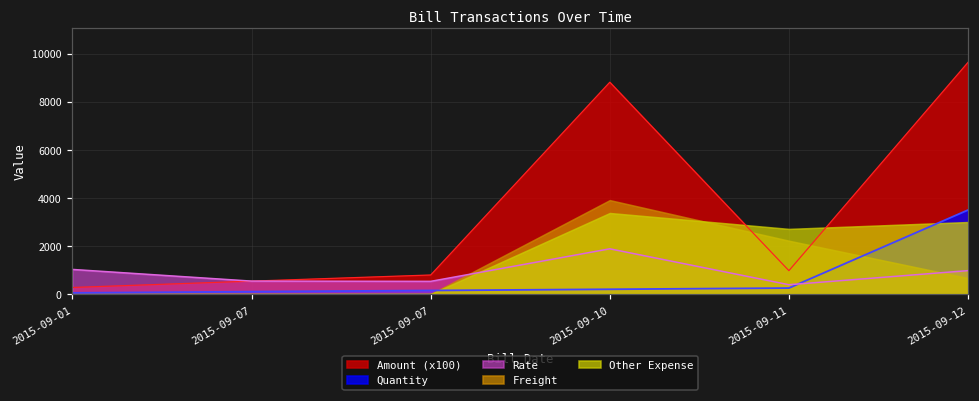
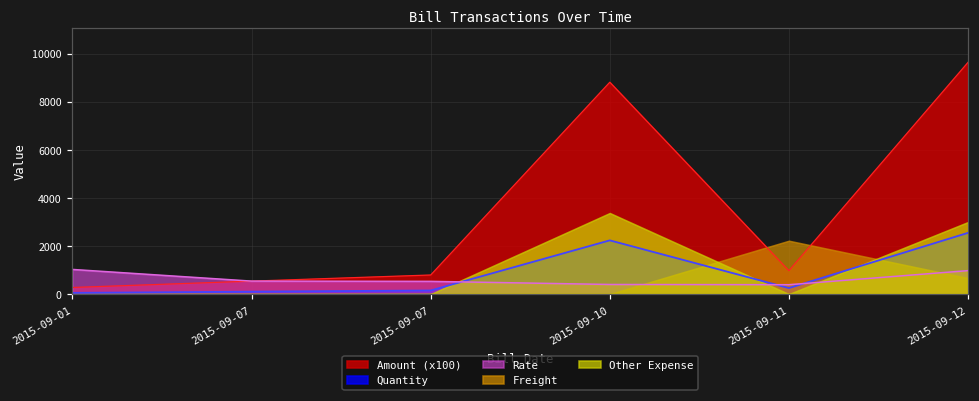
Quantity, 2015-09-10: 200 -> 2200
Rate, 2015-09-10: 1900 -> 400
Freight, 2015-09-10: 3900 -> 0
Other Expense, 2015-09-11: 2700 -> 0
Quantity, 2015-09-12: 3500 -> 2600
